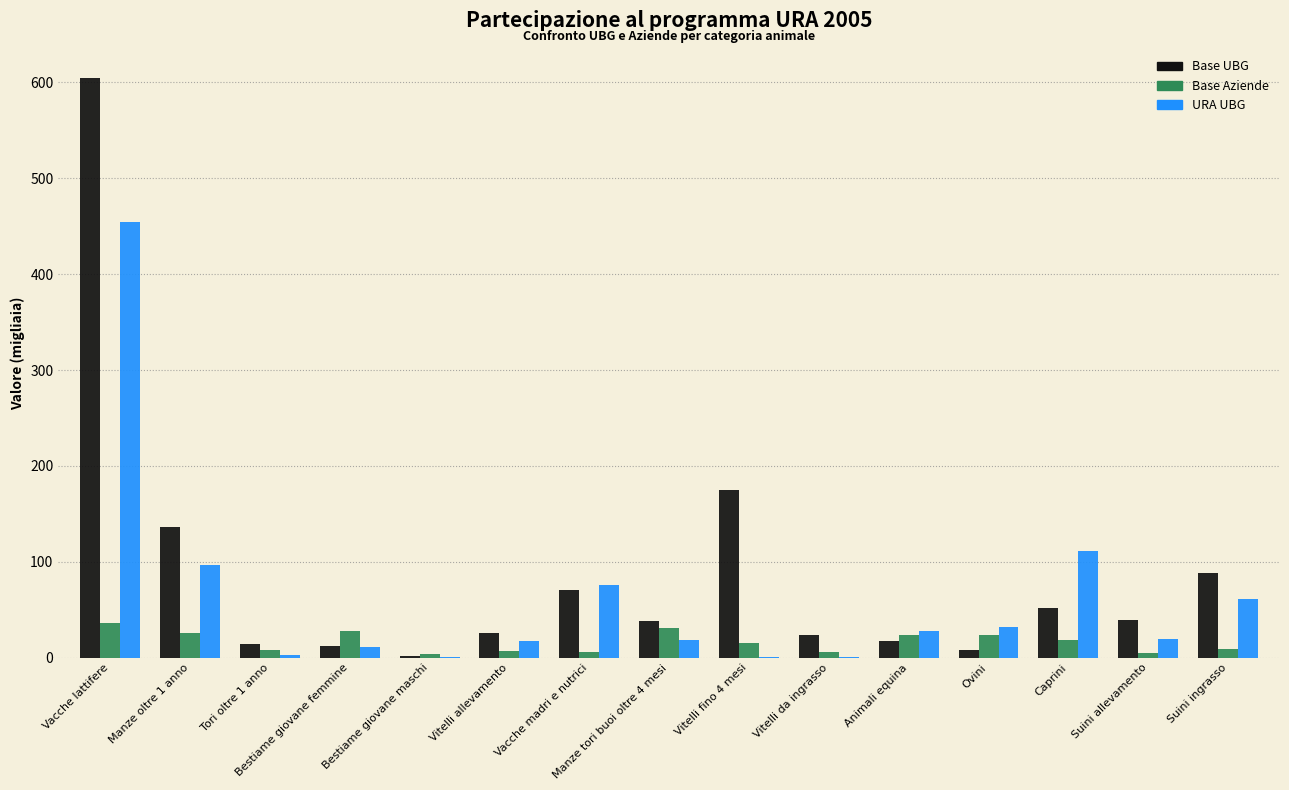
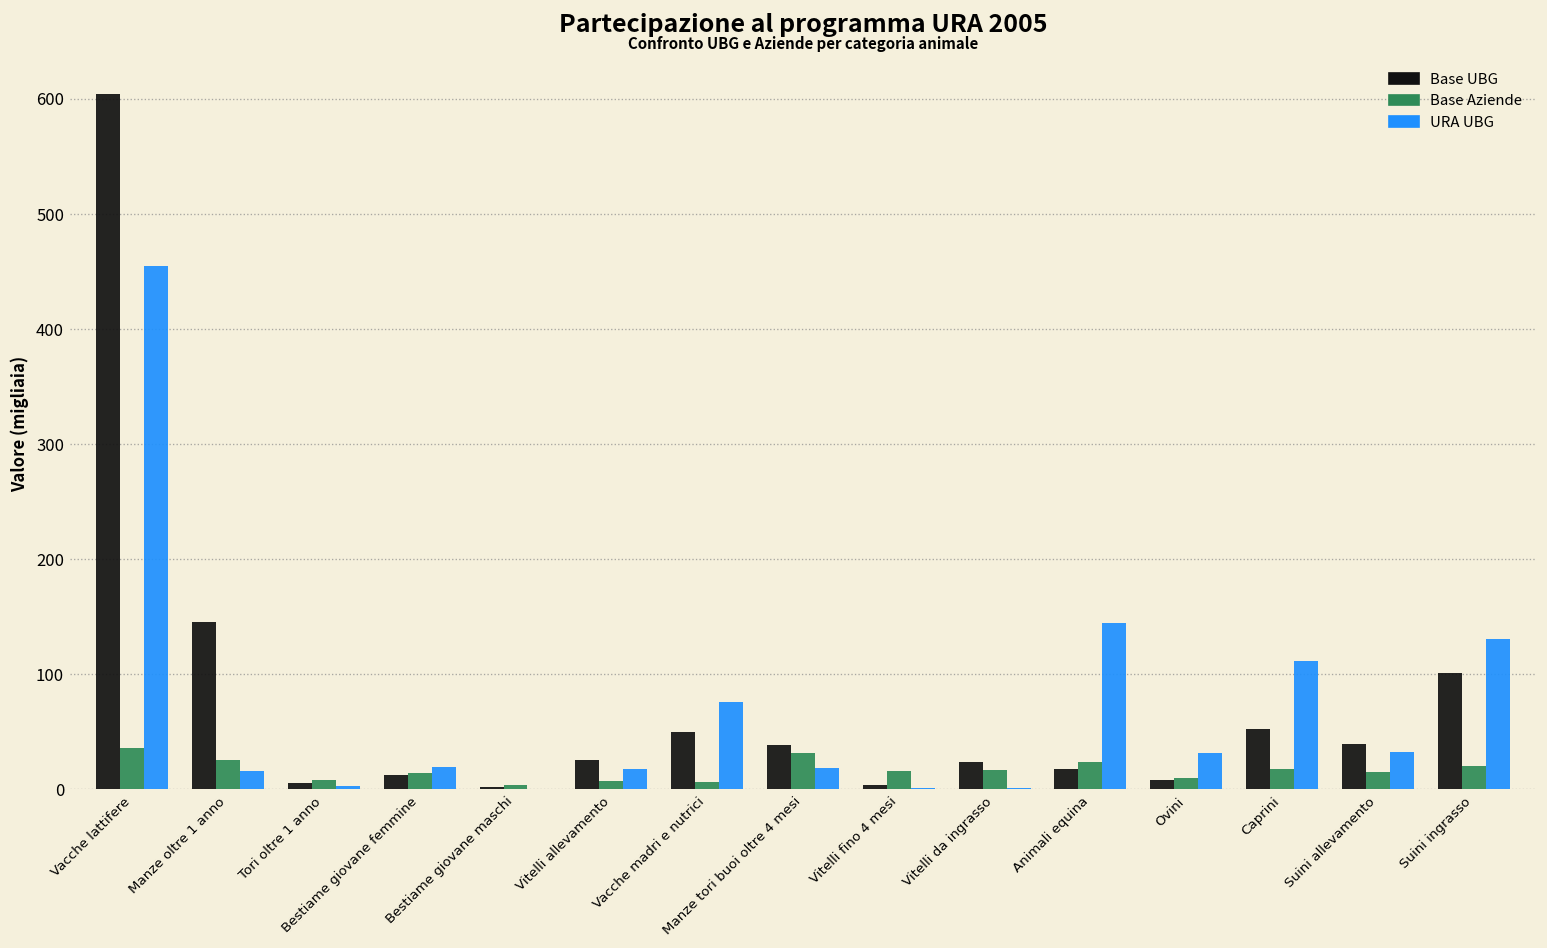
Base UBG, Manze oltre 1 anno: 140 -> 150
URA UBG, Manze oltre 1 anno: 100 -> 20
Base UBG, Tori oltre 1 anno: 15 -> 5
Base Aziende, Bestiame giovane femmine: 30 -> 10
URA UBG, Bestiame giovane femmine: 10 -> 20
Base UBG, Vacche madri e nutrici: 70 -> 50
Base UBG, Vitelli fino 4 mesi: 170 -> 0
Base Aziende, Vitelli da ingrasso: 10 -> 20
URA UBG, Animali equina: 30 -> 140
Base Aziende, Ovini: 20 -> 10
Base Aziende, Suini allevamento: 0 -> 20
URA UBG, Suini allevamento: 20 -> 30
Base UBG, Suini ingrasso: 90 -> 100
Base Aziende, Suini ingrasso: 10 -> 20
URA UBG, Suini ingrasso: 60 -> 130
